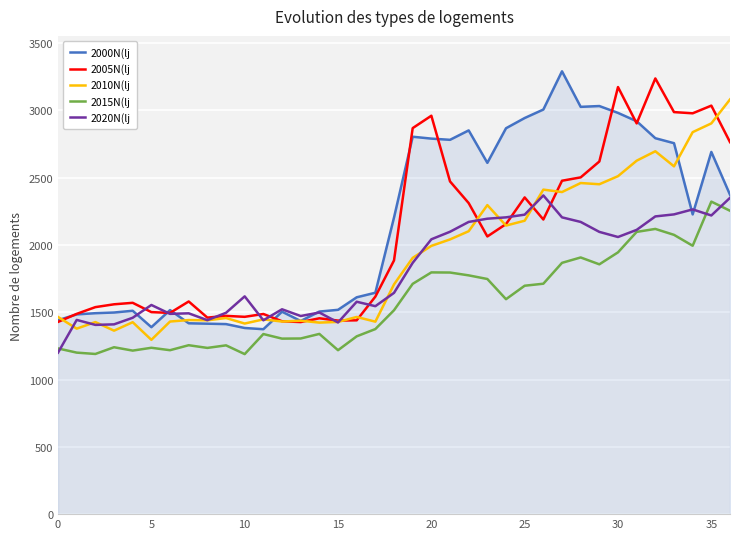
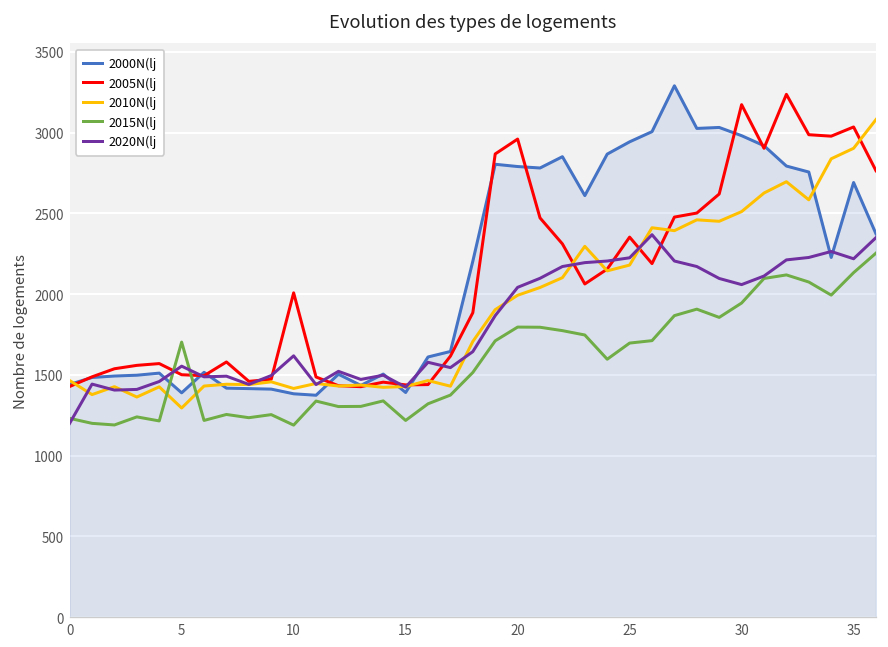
2015N(lj, 5: 1240 -> 1700
2005N(lj, 10: 1470 -> 2010
2000N(lj, 15: 1520 -> 1390
2015N(lj, 35: 2320 -> 2130
